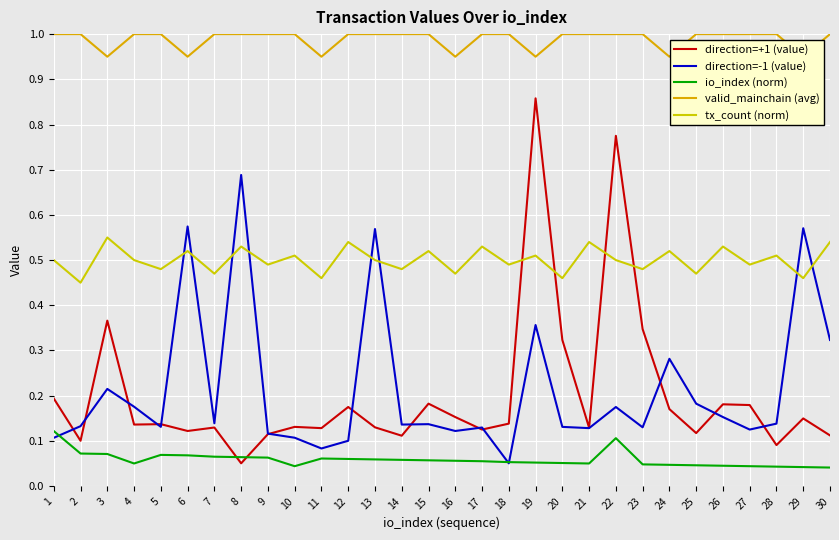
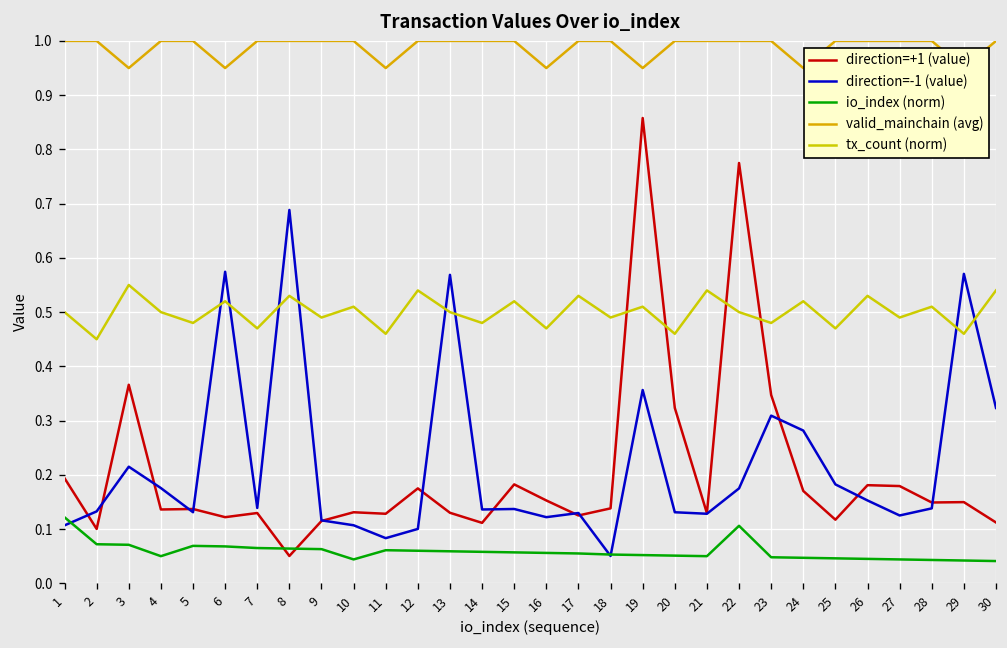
direction=-1 (value), 23: 0.13 -> 0.31
direction=+1 (value), 28: 0.09 -> 0.15
